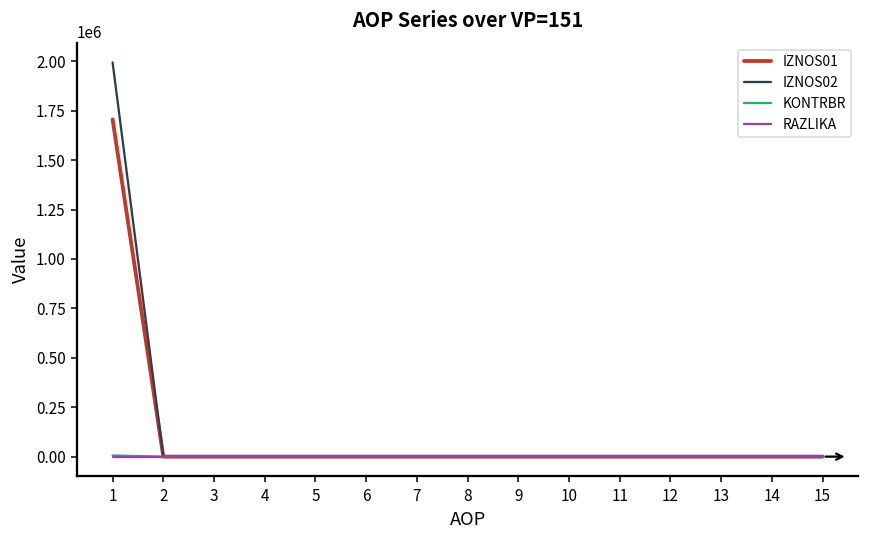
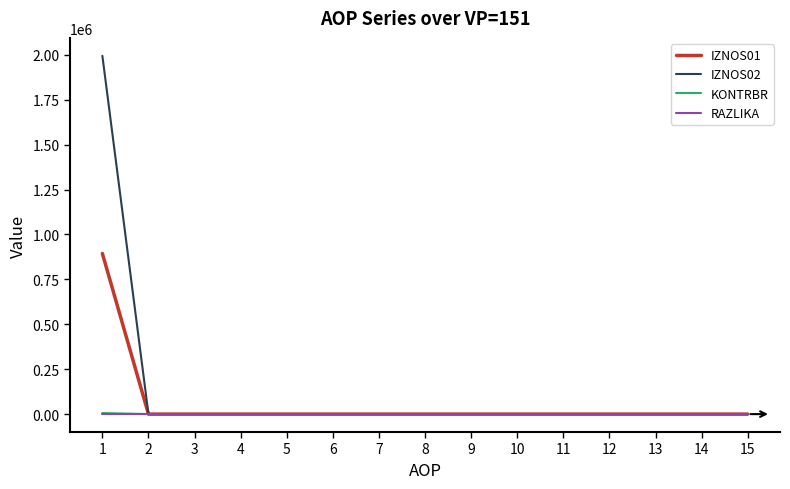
IZNOS01, 1: 1710000 -> 890000
